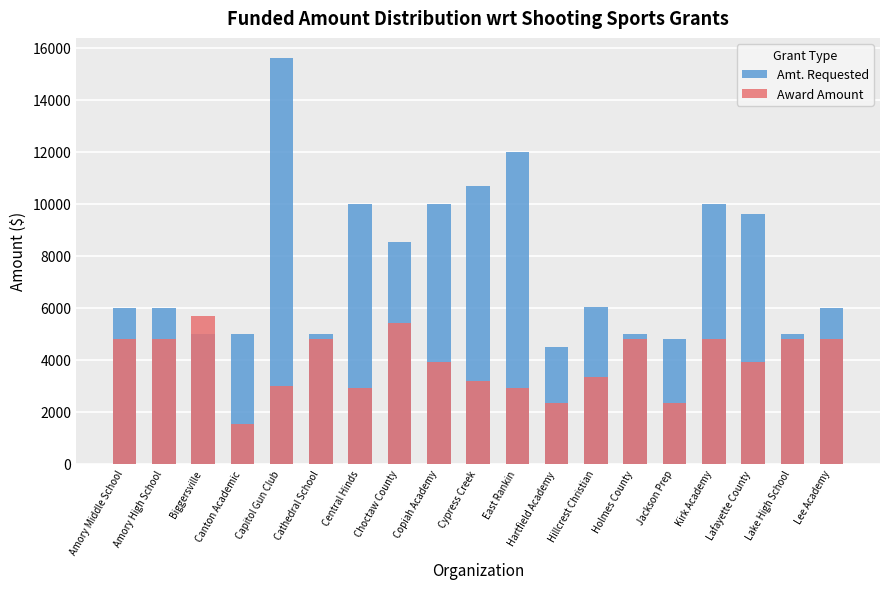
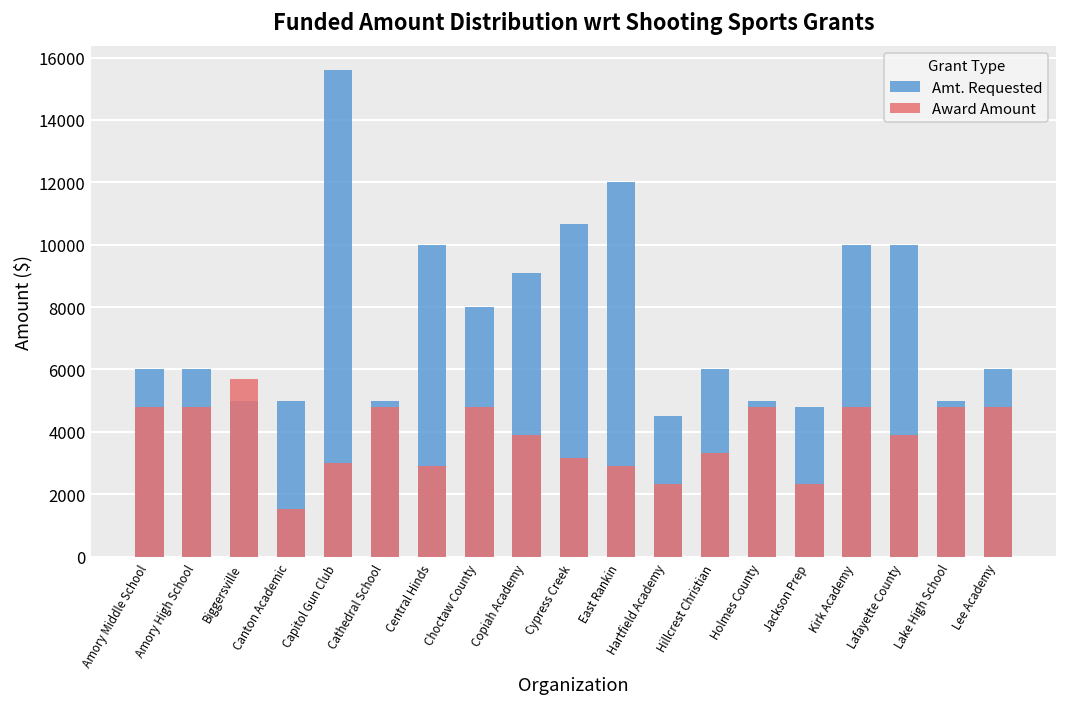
Amt. Requested, Choctaw County: 8500 -> 8000
Award Amount, Choctaw County: 5400 -> 4800
Amt. Requested, Copiah Academy: 10000 -> 9100
Amt. Requested, Lafayette County: 9600 -> 10000
